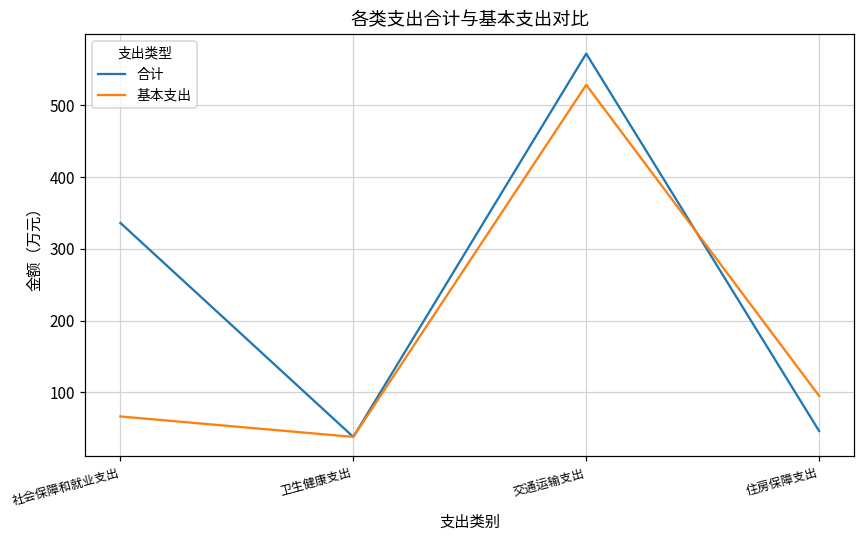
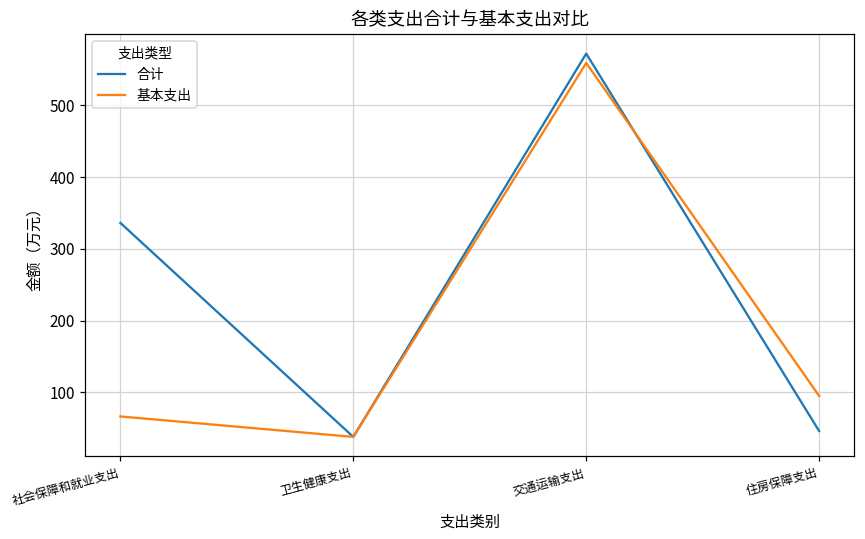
基本支出, 交通运输支出: 530 -> 560
